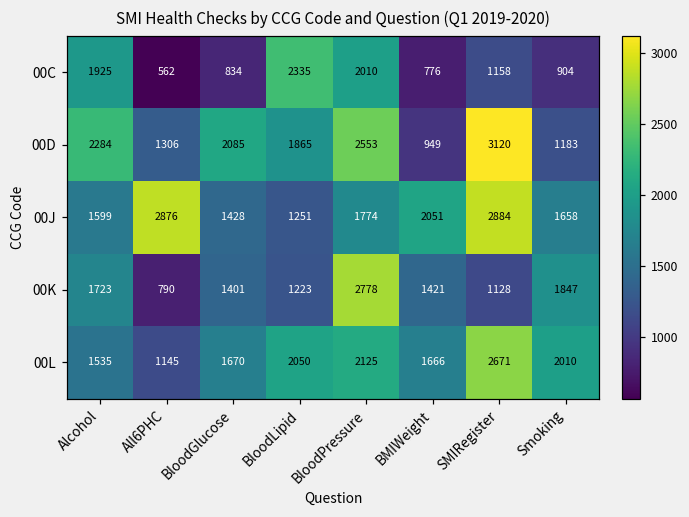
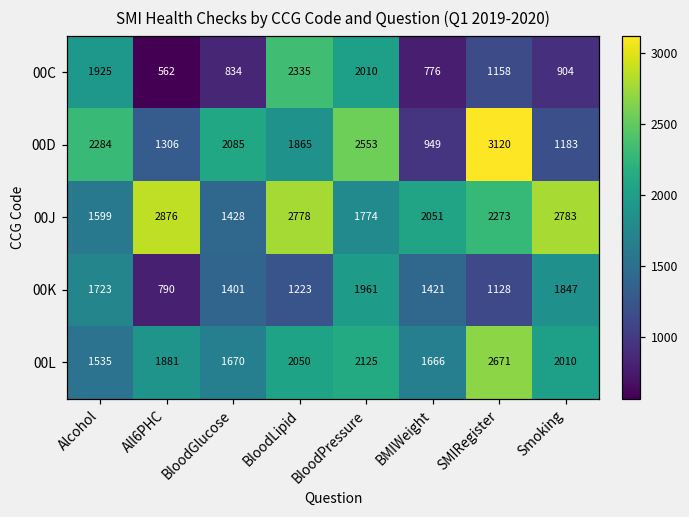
00J, BloodLipid: 1251 -> 2778
00J, SMIRegister: 2884 -> 2273
00J, Smoking: 1658 -> 2783
00K, BloodPressure: 2778 -> 1961
00L, All6PHC: 1145 -> 1881
